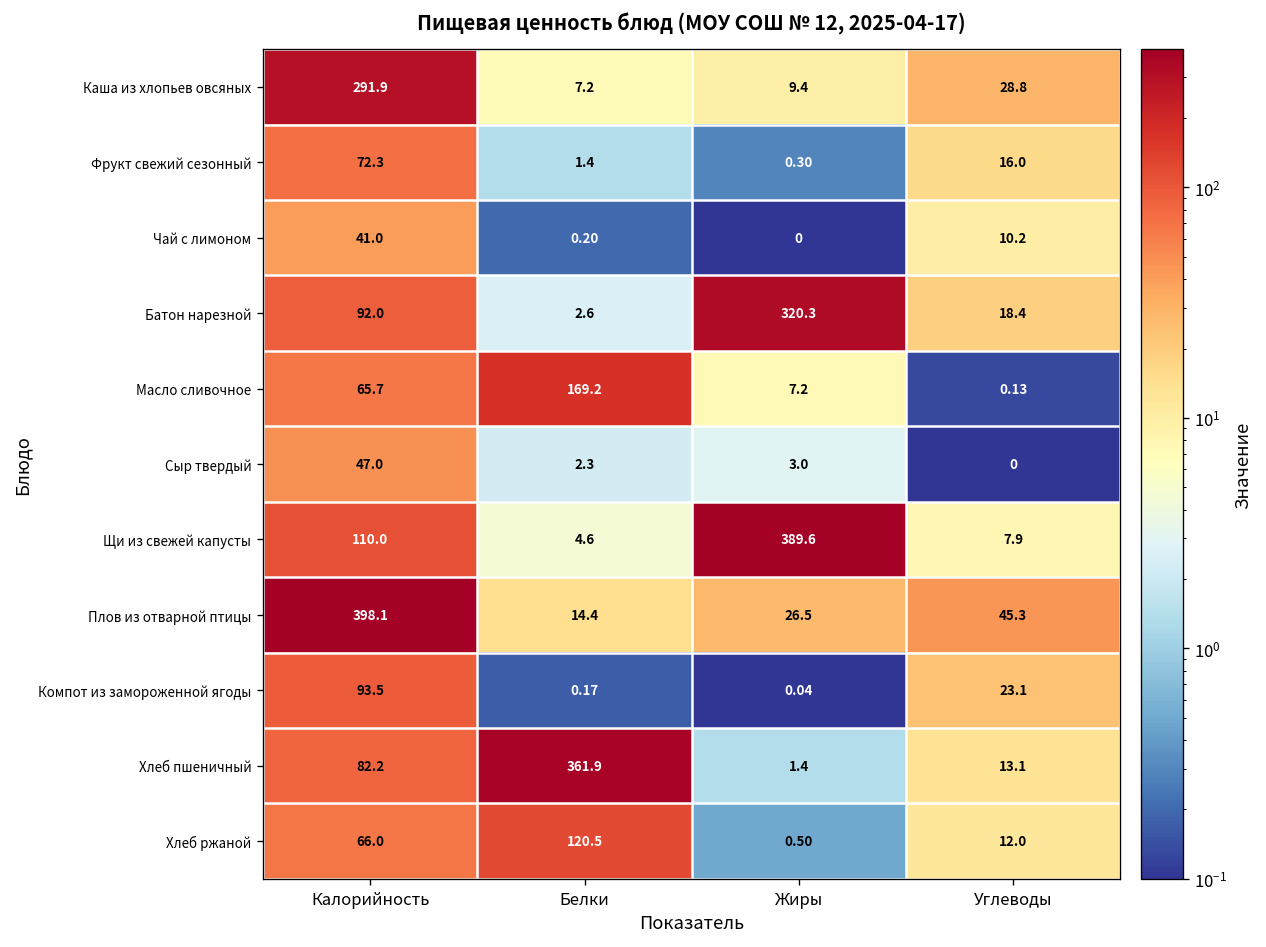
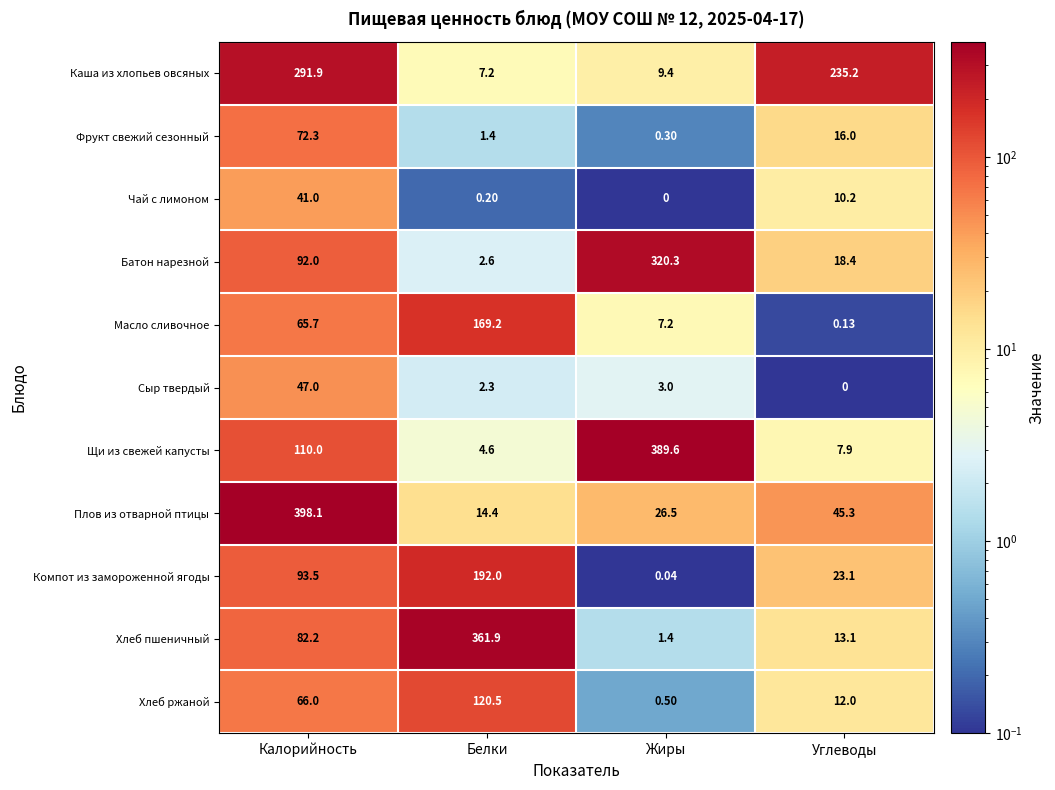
Каша из хлопьев овсяных, Углеводы: 28.8 -> 235.2
Компот из замороженной ягоды, Белки: 0.17 -> 192.0
